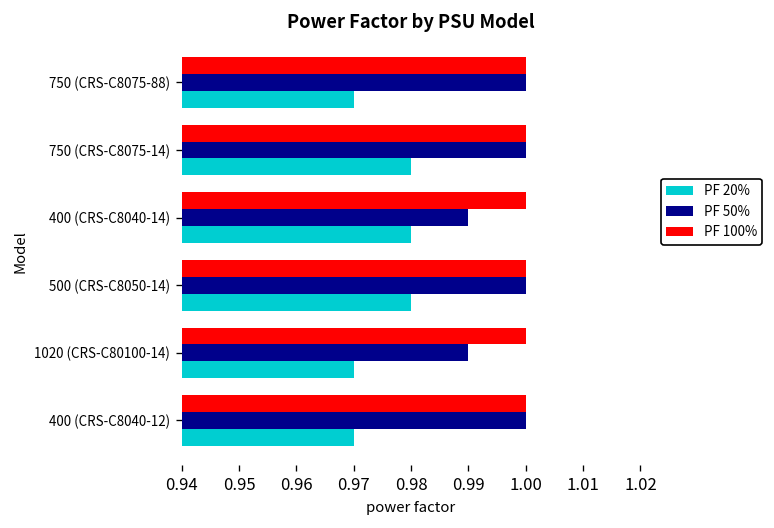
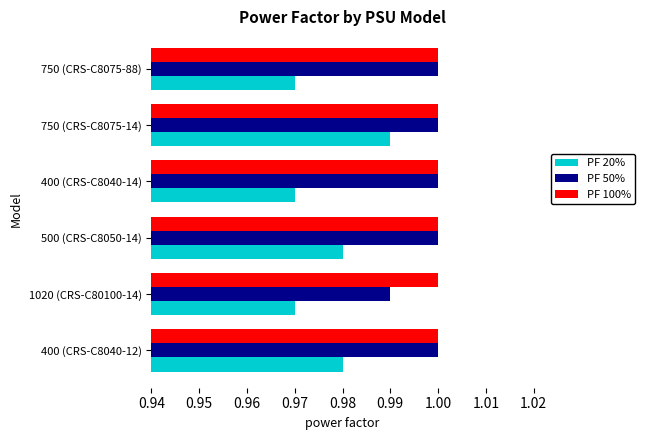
PF 20%, 750 (CRS-C8075-14): 0.98 -> 0.99
PF 50%, 400 (CRS-C8040-14): 0.99 -> 1.00
PF 20%, 400 (CRS-C8040-14): 0.98 -> 0.97
PF 20%, 400 (CRS-C8040-12): 0.97 -> 0.98
